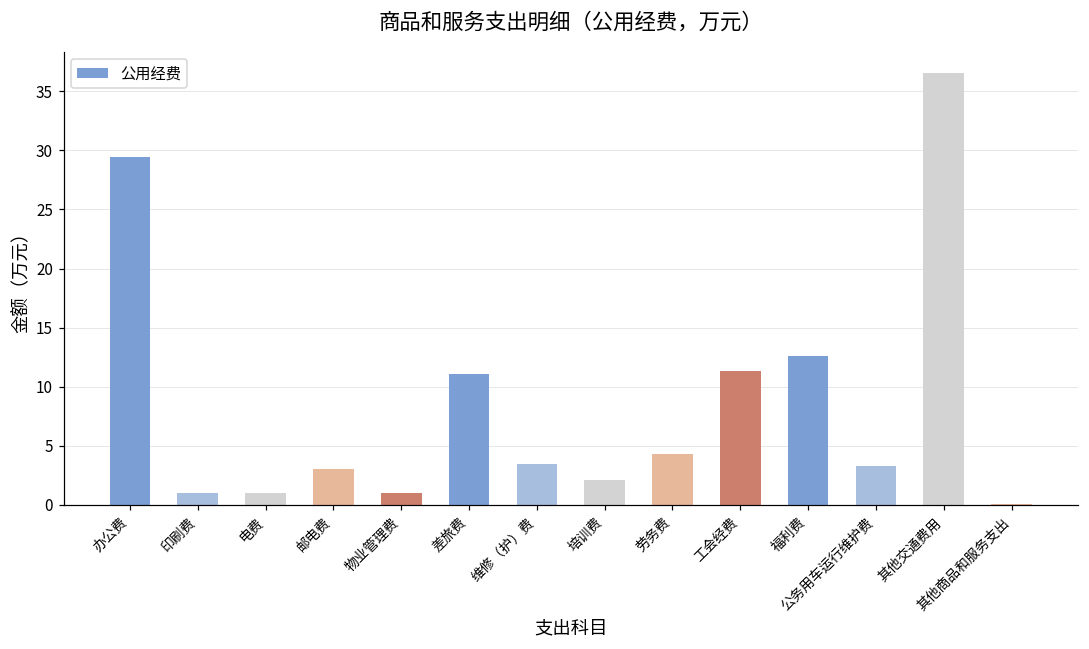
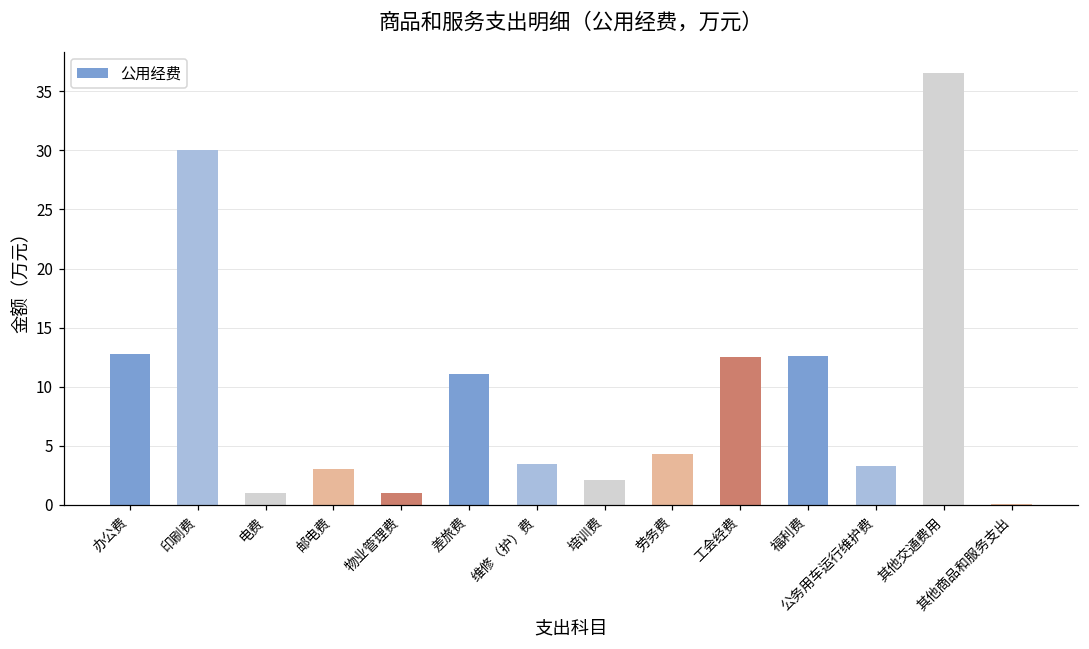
办公费: 29.4 -> 12.8
印刷费: 1 -> 30
工会经费: 11.4 -> 12.5
